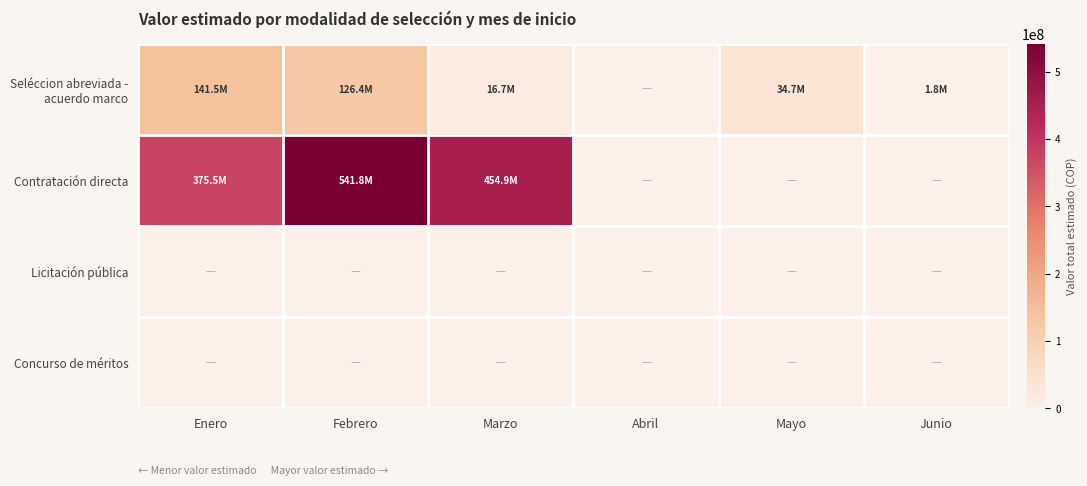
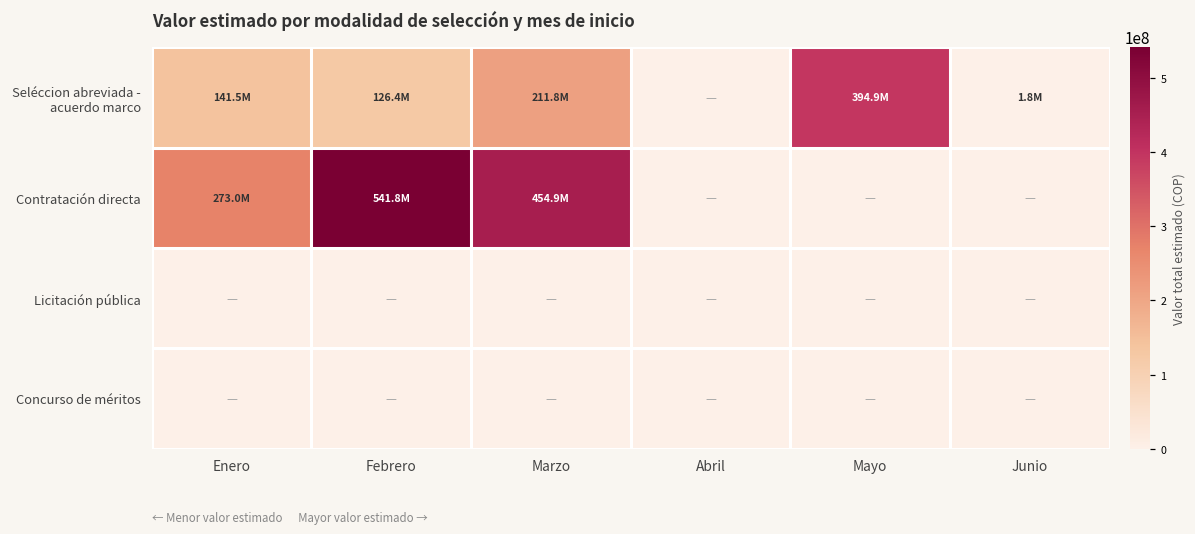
Seléccion abreviada - acuerdo marco, Marzo: 16.7M -> 211.8M
Seléccion abreviada - acuerdo marco, Mayo: 34.7M -> 394.9M
Contratación directa, Enero: 375.5M -> 273.0M
